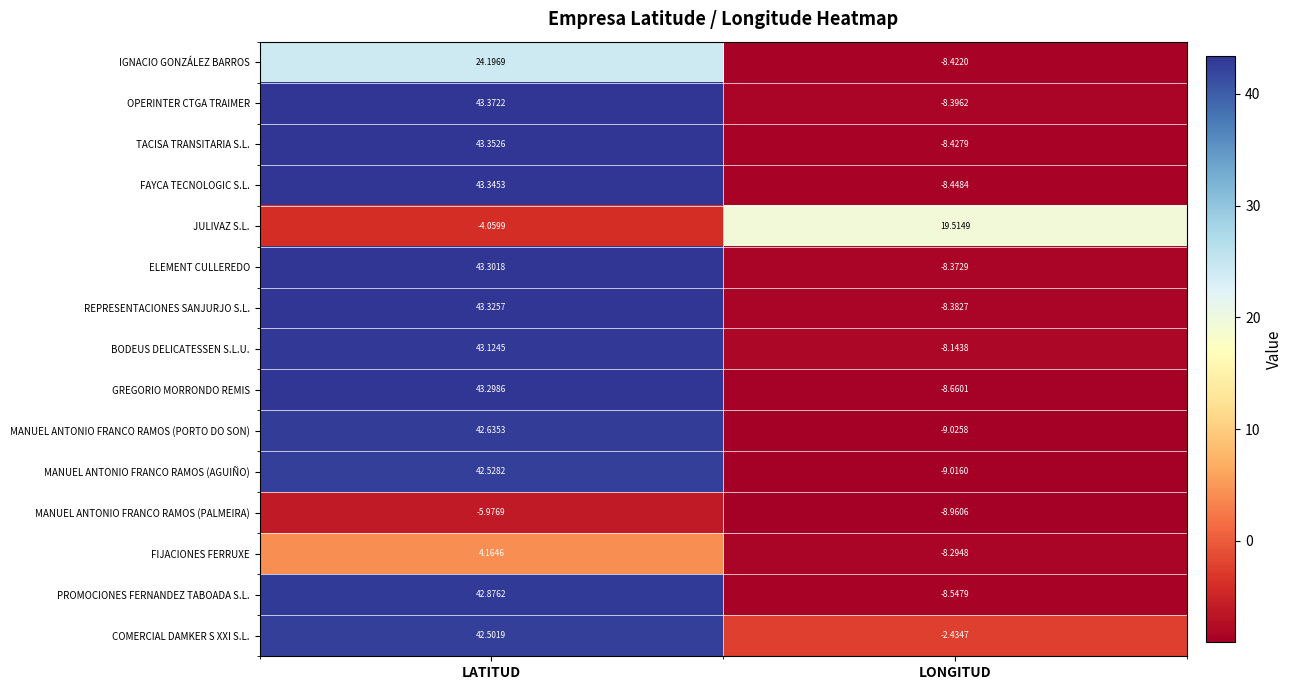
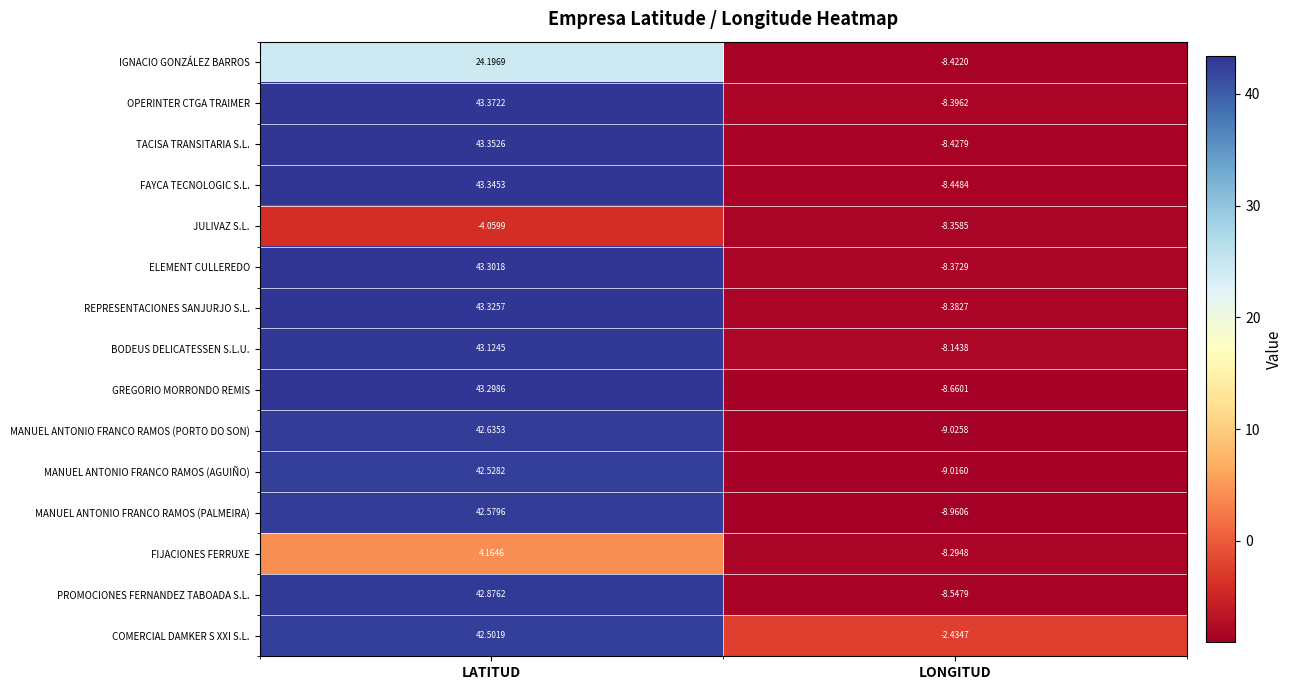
JULIVAZ S.L., LONGITUD: 19.5149 -> -8.3585
MANUEL ANTONIO FRANCO RAMOS (PALMEIRA), LATITUD: -5.9769 -> 42.5796
